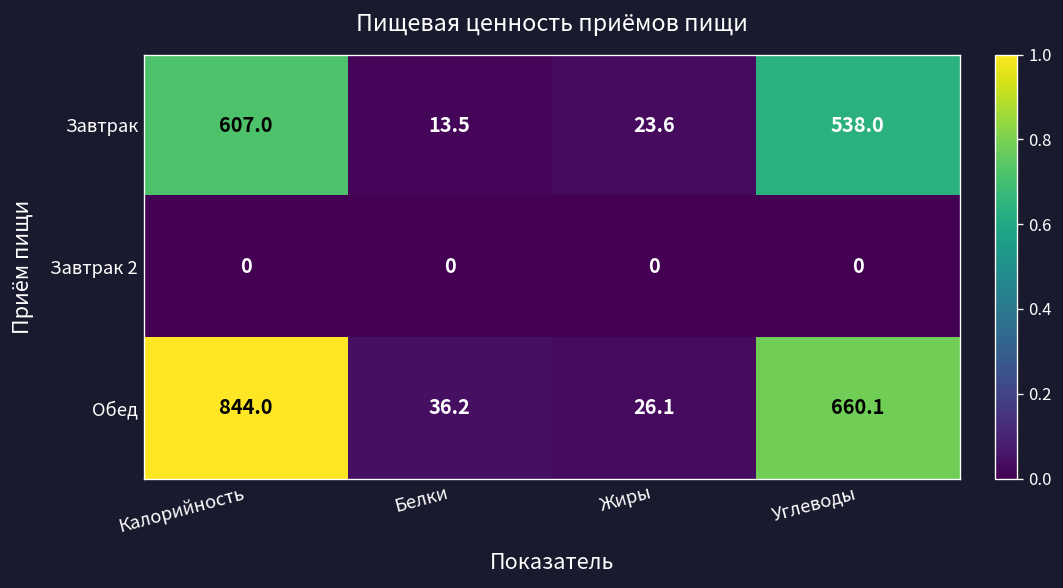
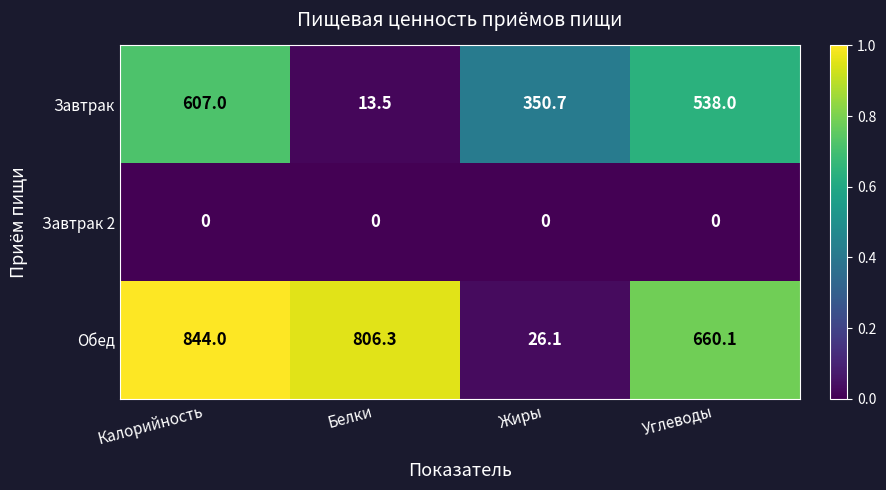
Завтрак, Жиры: 23.6 -> 350.7
Обед, Белки: 36.2 -> 806.3
